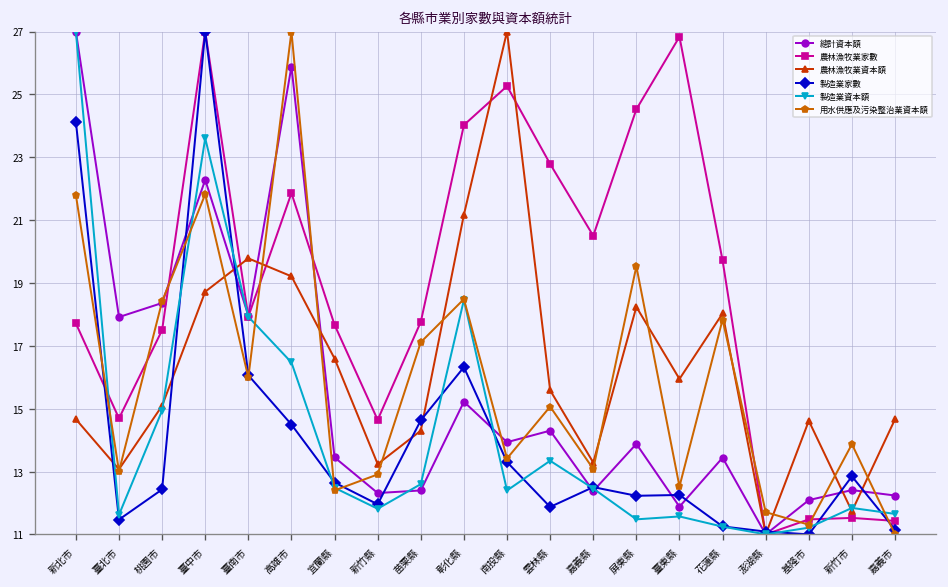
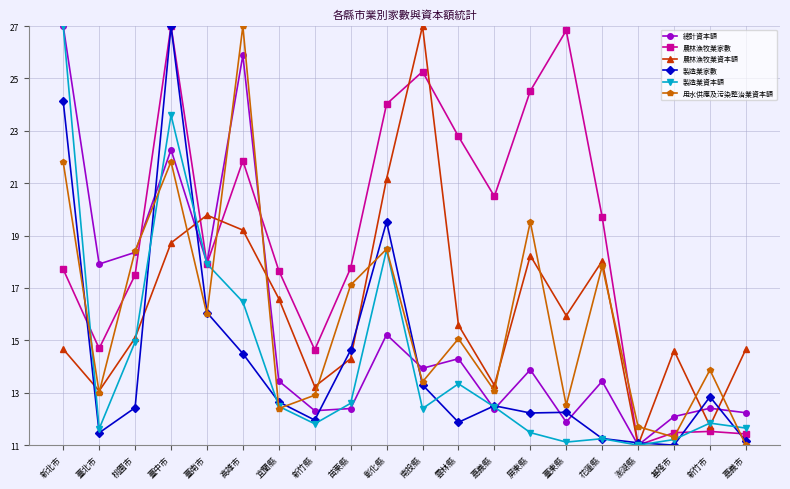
製造業家數, 彰化縣: 16.3 -> 19.5
製造業資本額, 臺東縣: 11.6 -> 11.1
